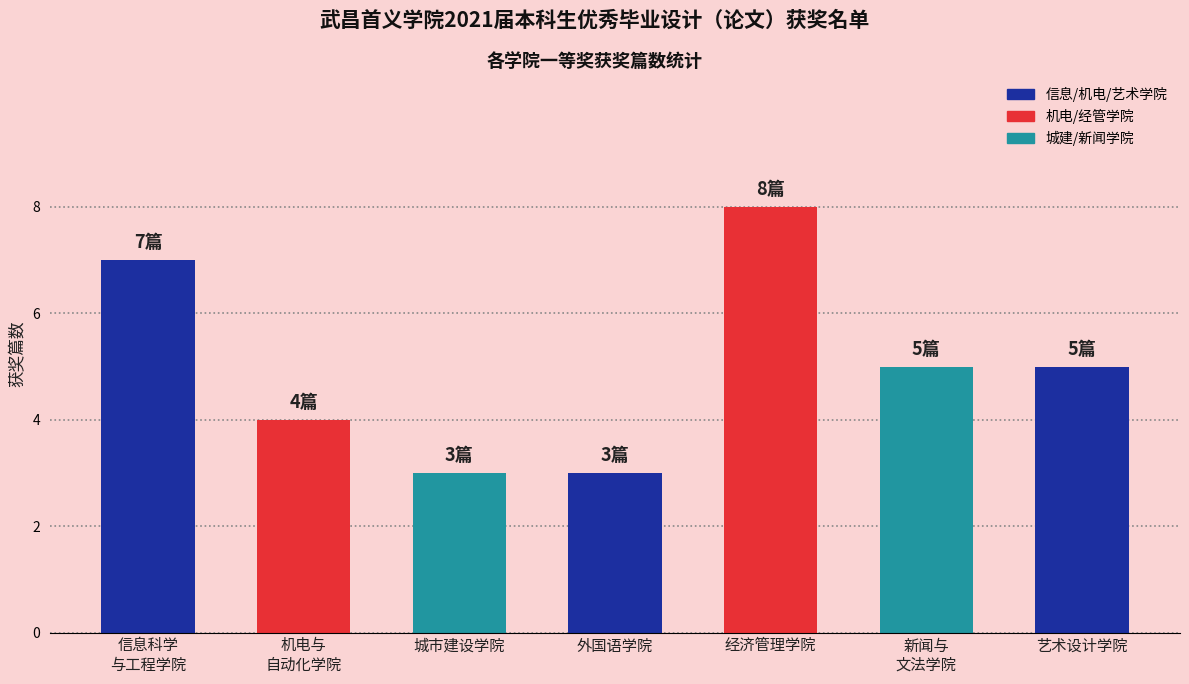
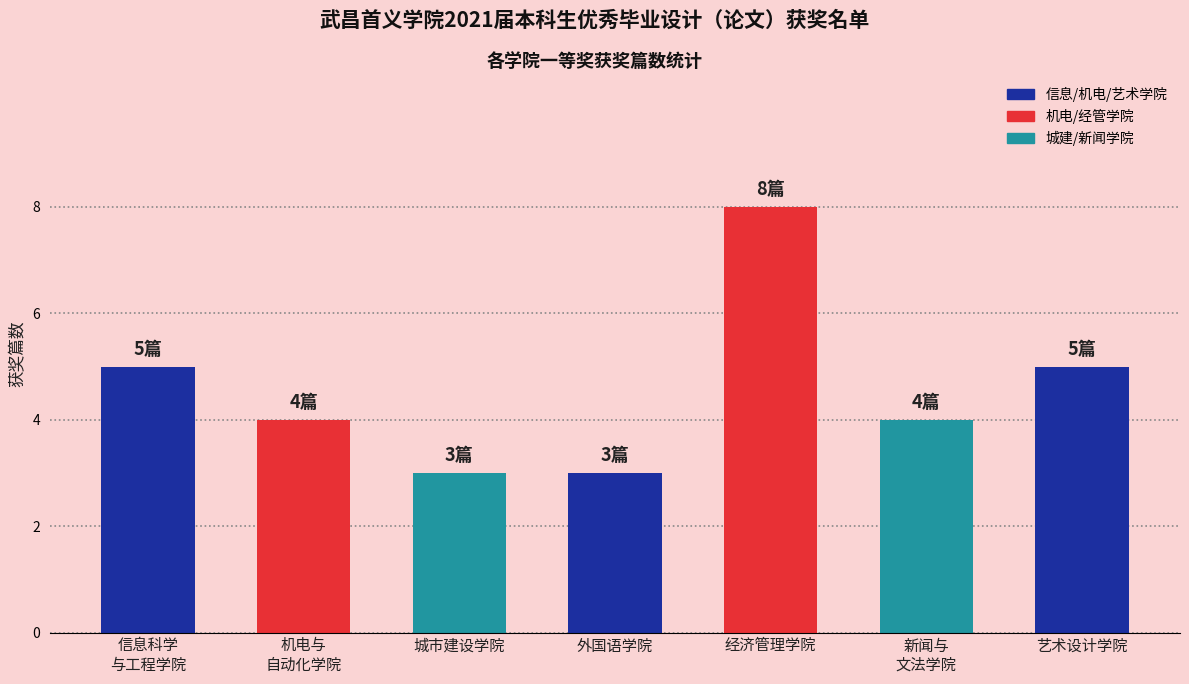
信息科学 与工程学院: 7篇 -> 5篇
新闻与 文法学院: 5篇 -> 4篇
